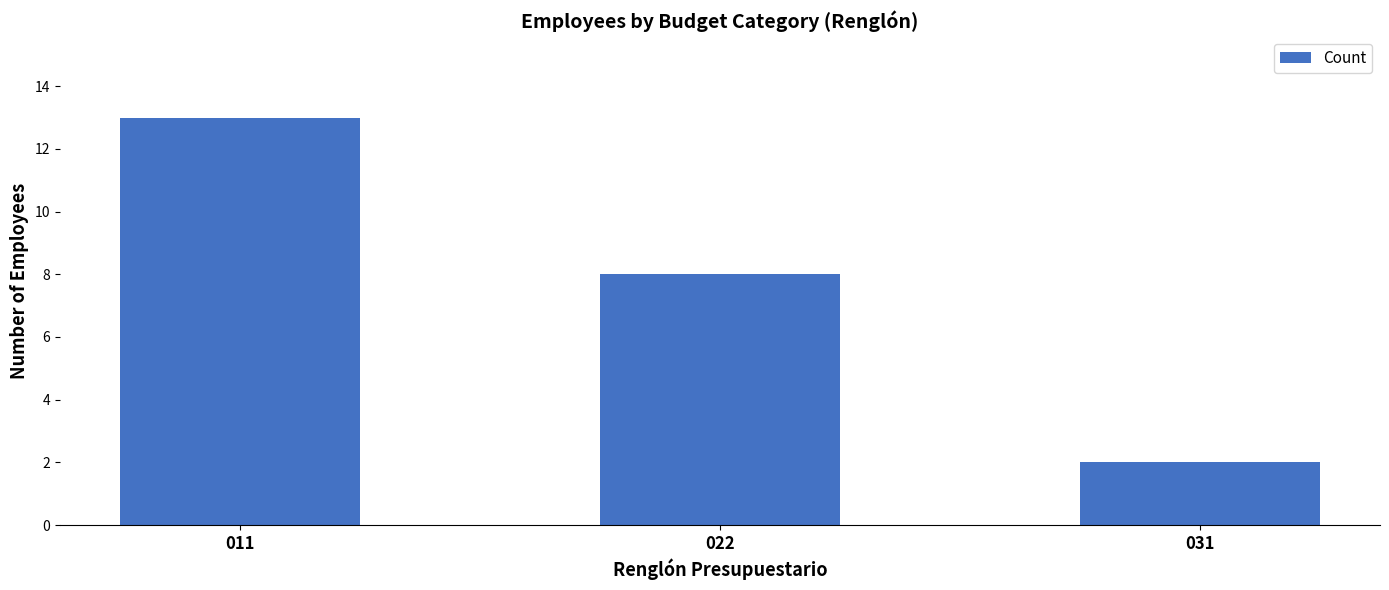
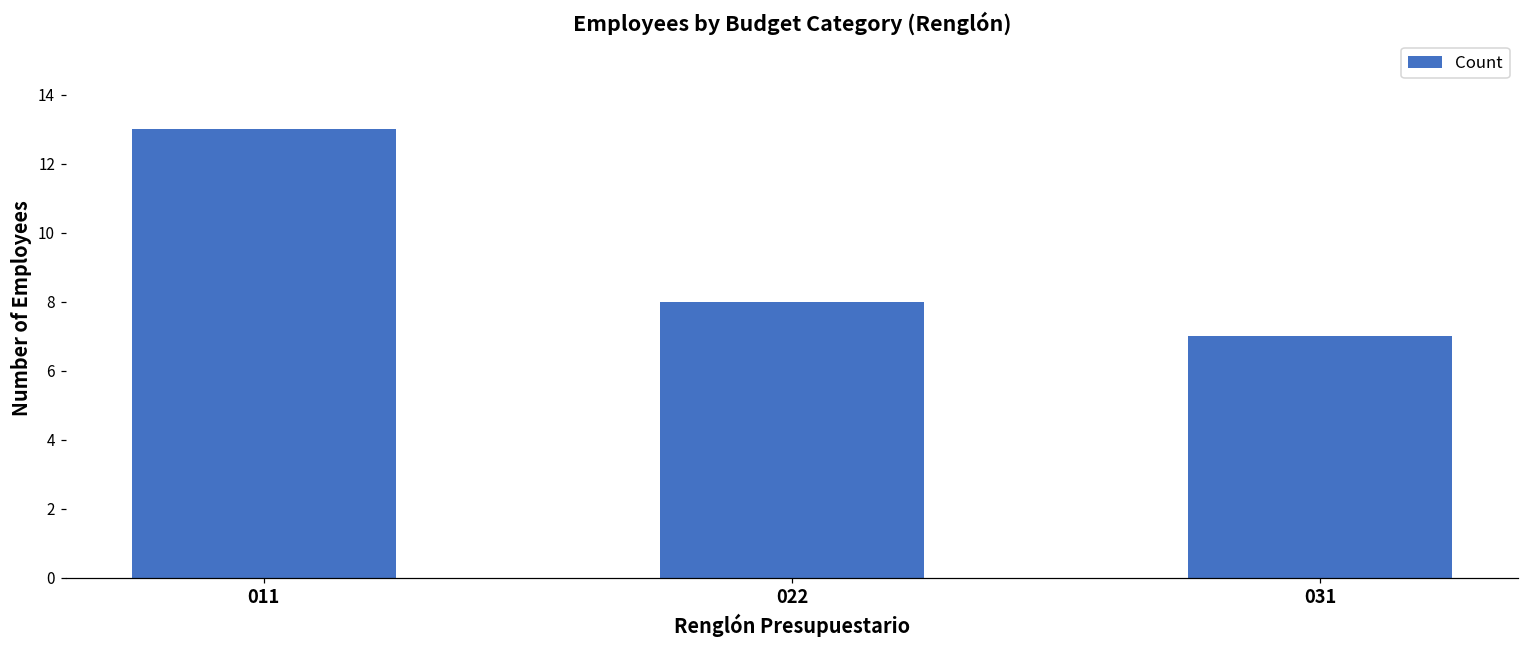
031: 2 -> 7
